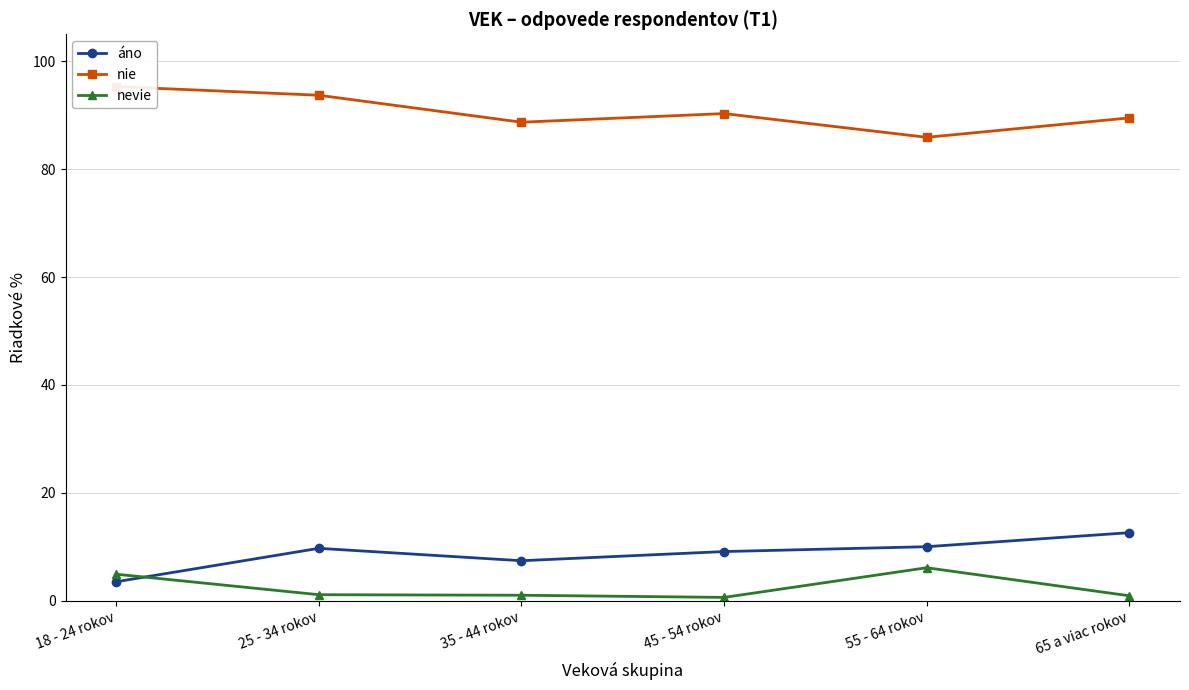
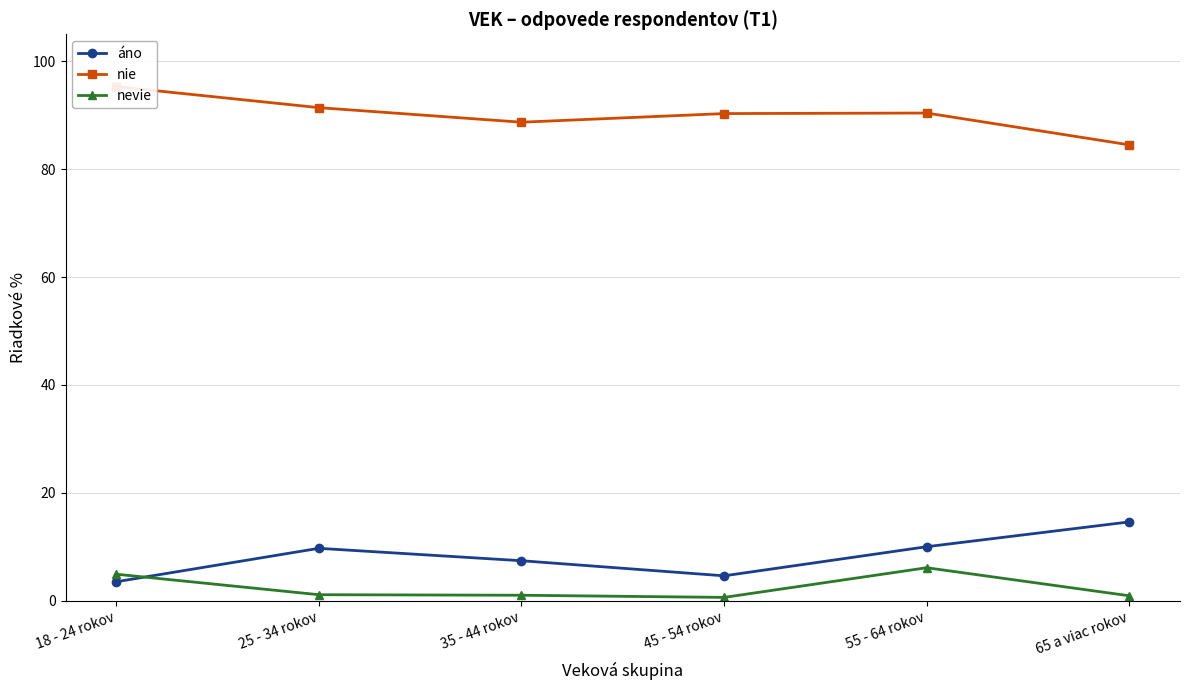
nie, 25 - 34 rokov: 94 -> 91
áno, 45 - 54 rokov: 9 -> 5
nie, 55 - 64 rokov: 86 -> 90
áno, 65 a viac rokov: 13 -> 15
nie, 65 a viac rokov: 90 -> 85
